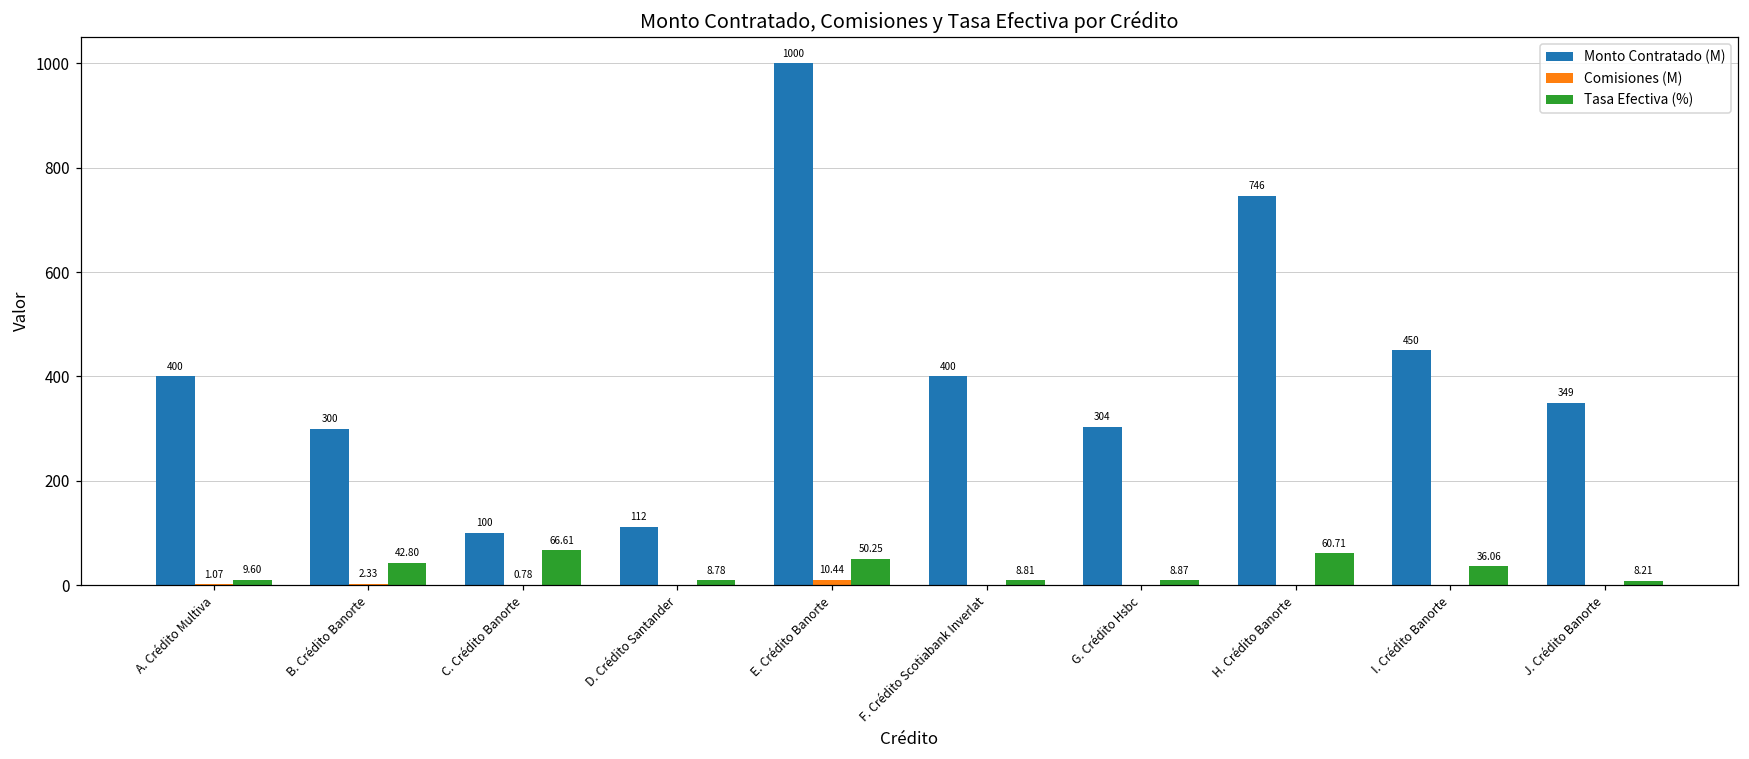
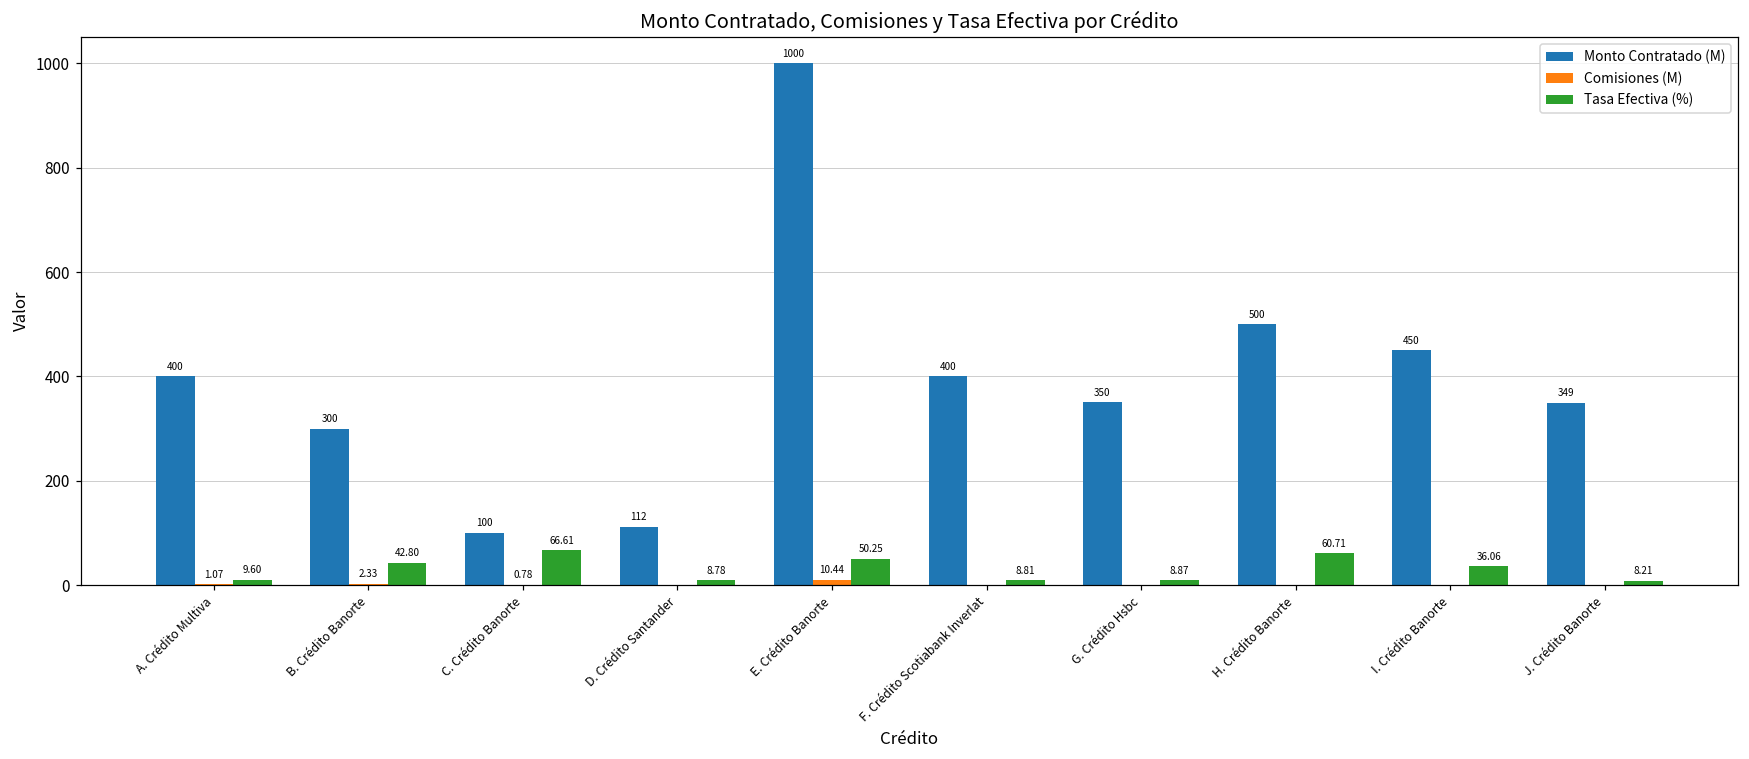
Monto Contratado (M), G. Crédito Hsbc: 304 -> 350
Monto Contratado (M), H. Crédito Banorte: 746 -> 500
